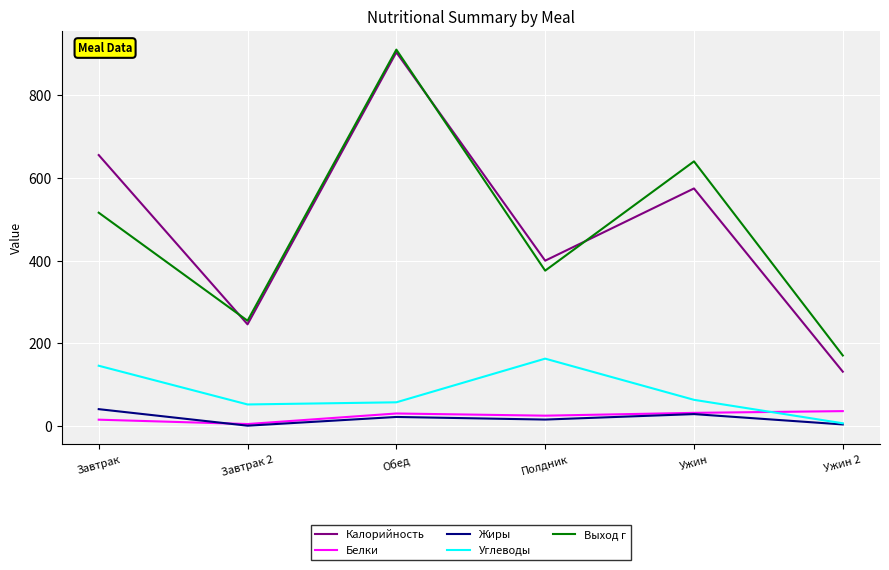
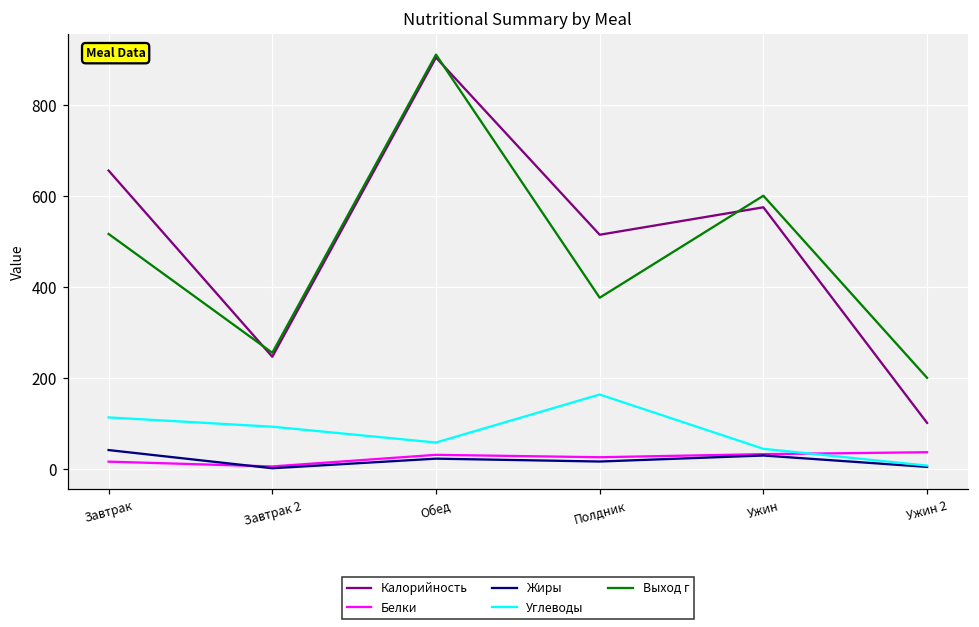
Углеводы, Завтрак: 150 -> 110
Углеводы, Завтрак 2: 50 -> 90
Калорийность, Полдник: 400 -> 510
Углеводы, Ужин: 60 -> 40
Выход г, Ужин: 640 -> 600
Калорийность, Ужин 2: 130 -> 100
Выход г, Ужин 2: 170 -> 200
